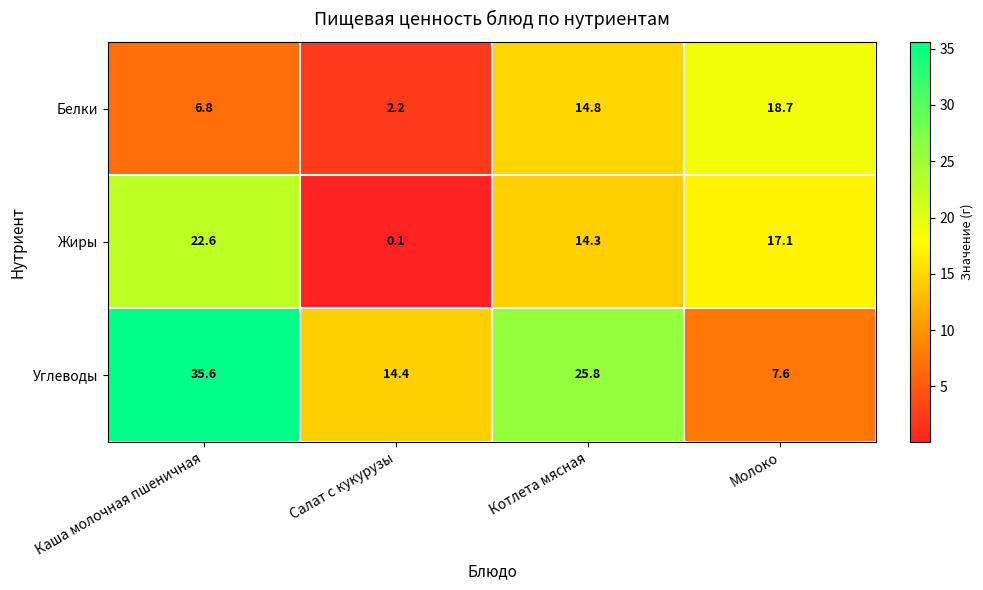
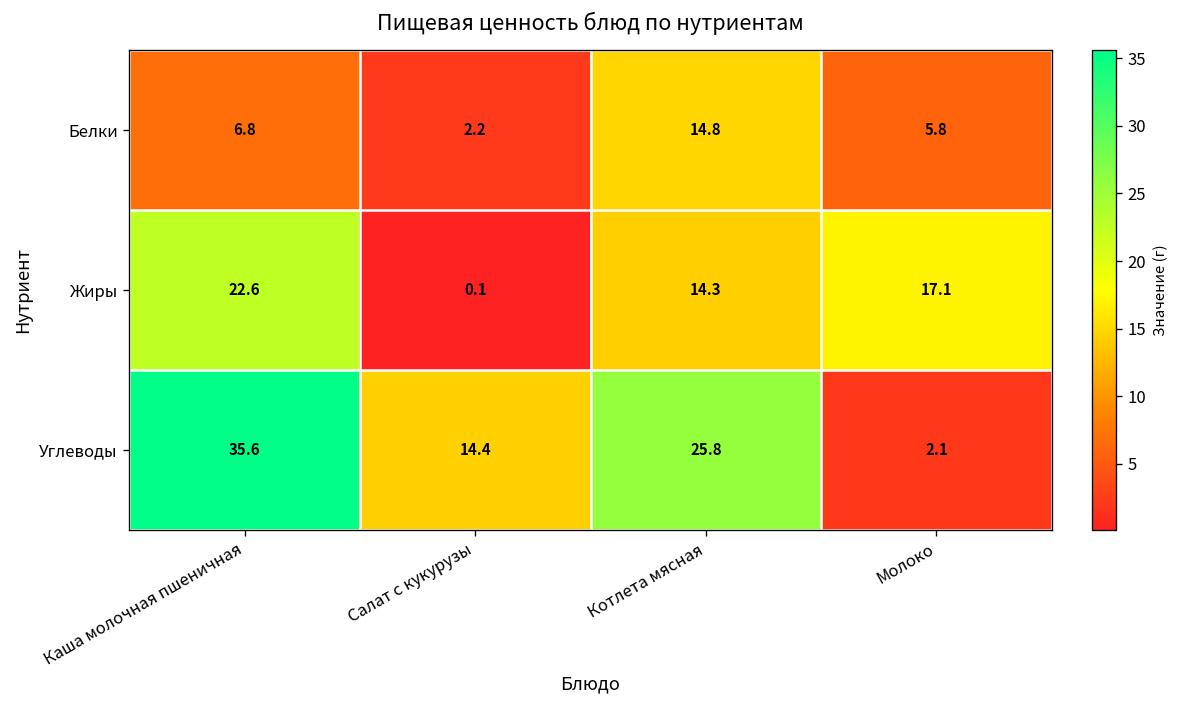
Белки, Молоко: 18.7 -> 5.8
Углеводы, Молоко: 7.6 -> 2.1
